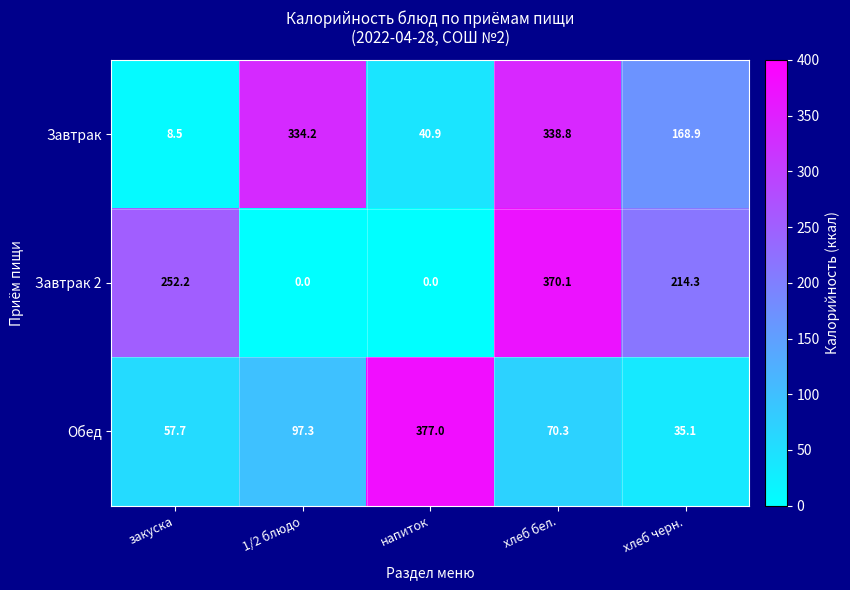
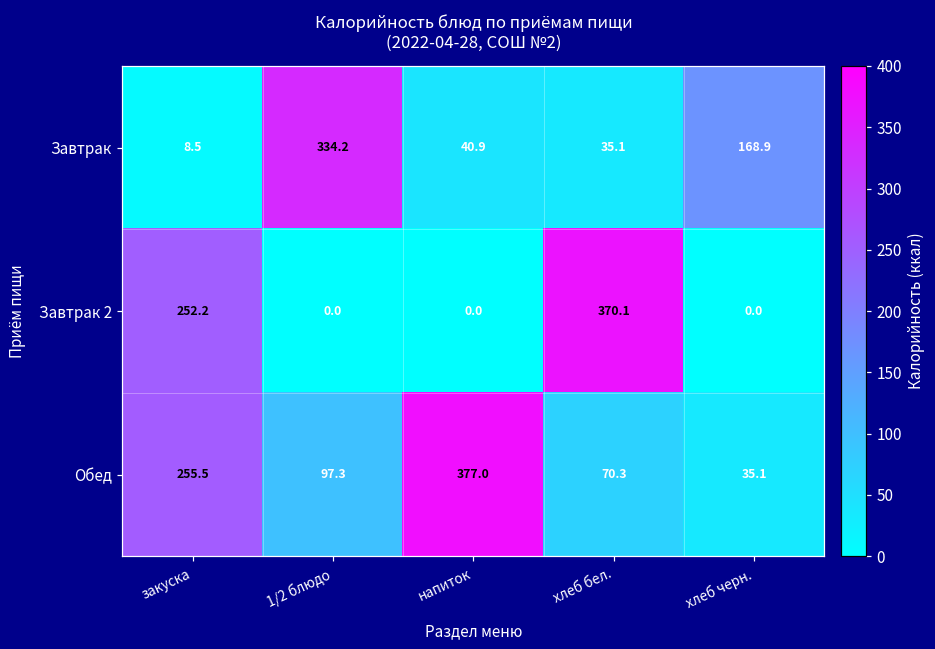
Завтрак, хлеб бел.: 338.8 -> 35.1
Завтрак 2, хлеб черн.: 214.3 -> 0.0
Обед, закуска: 57.7 -> 255.5
